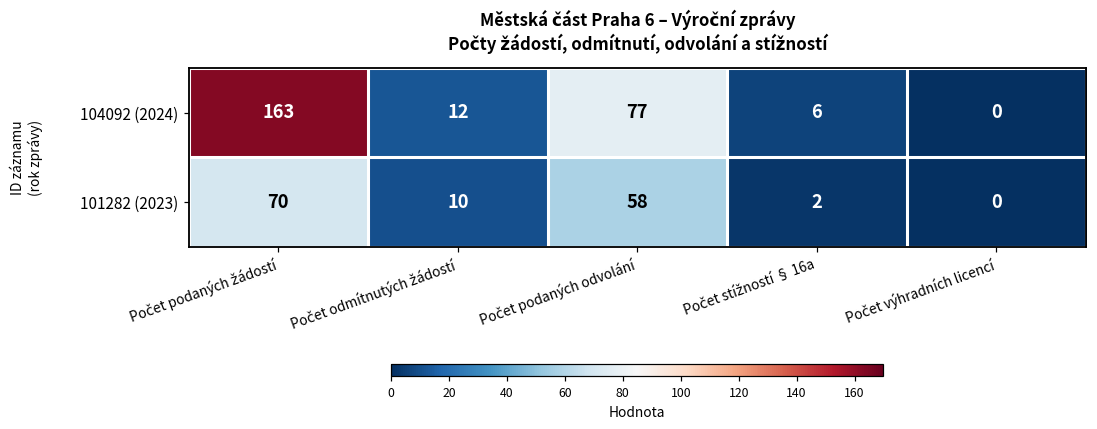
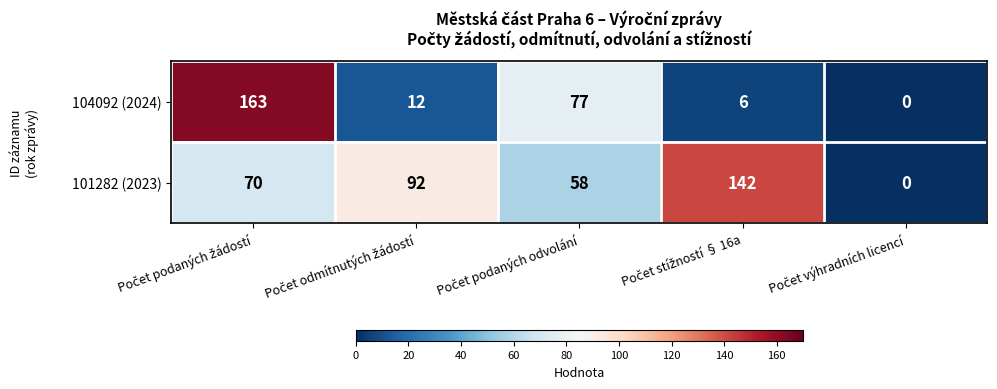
101282 (2023), Počet odmítnutých žádostí: 10 -> 92
101282 (2023), Počet stížností § 16a: 2 -> 142
